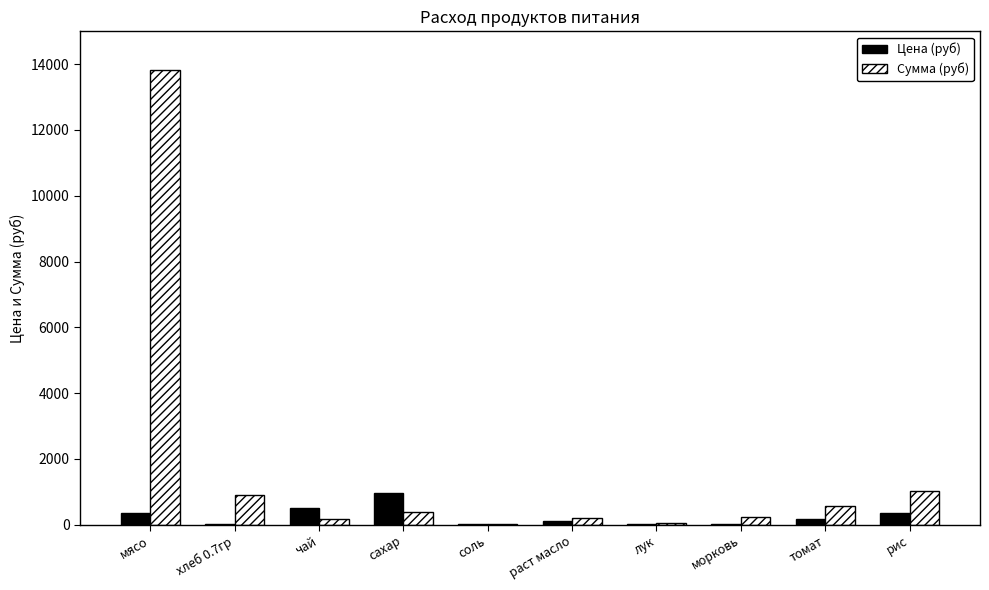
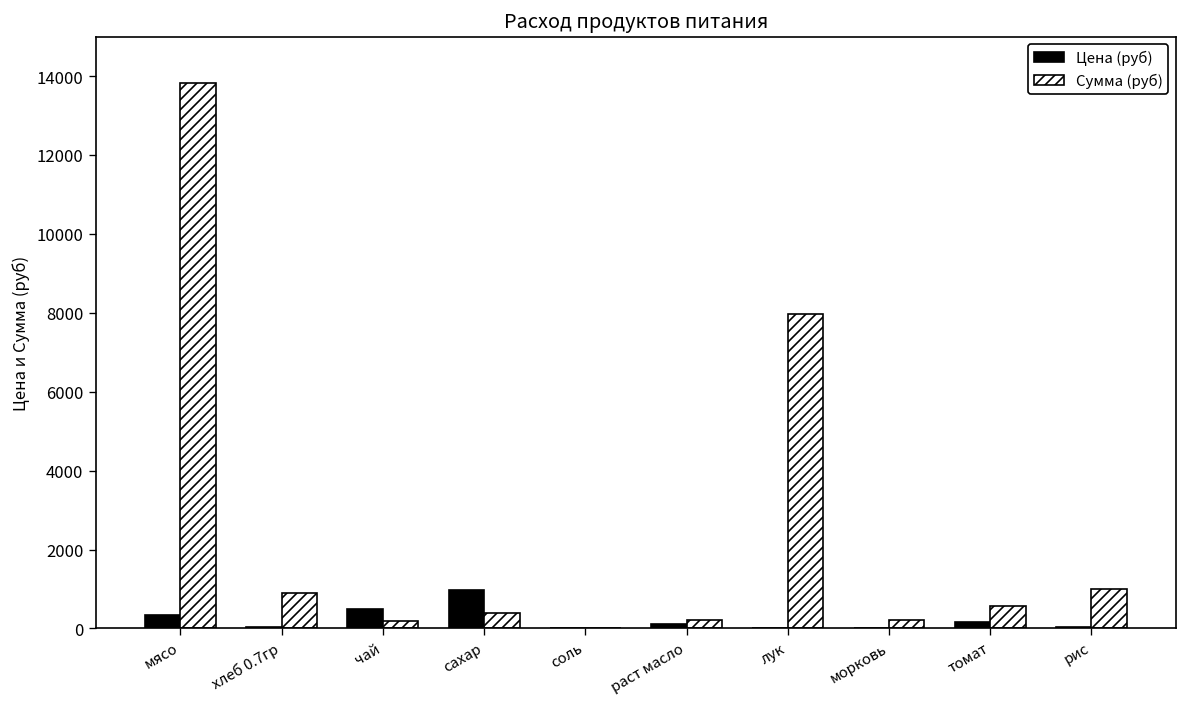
Сумма (руб), лук: 100 -> 8000
Цена (руб), рис: 400 -> 0
